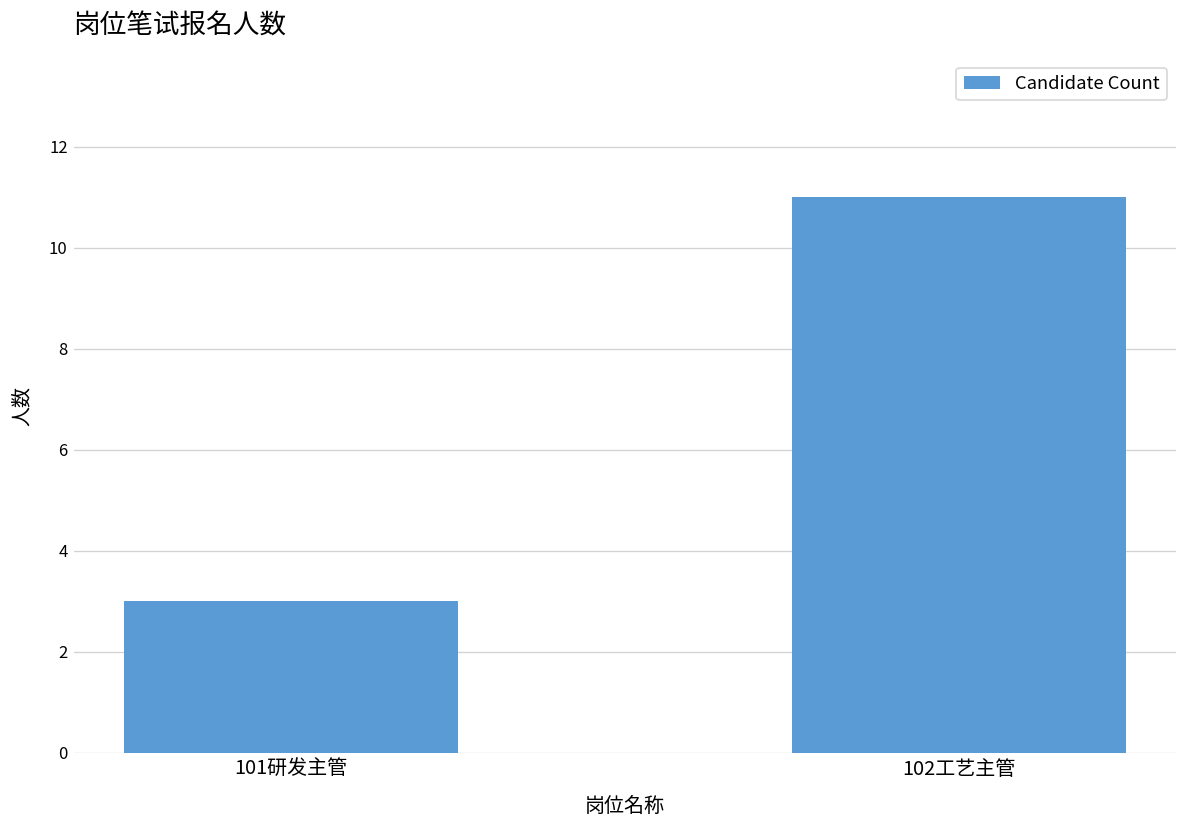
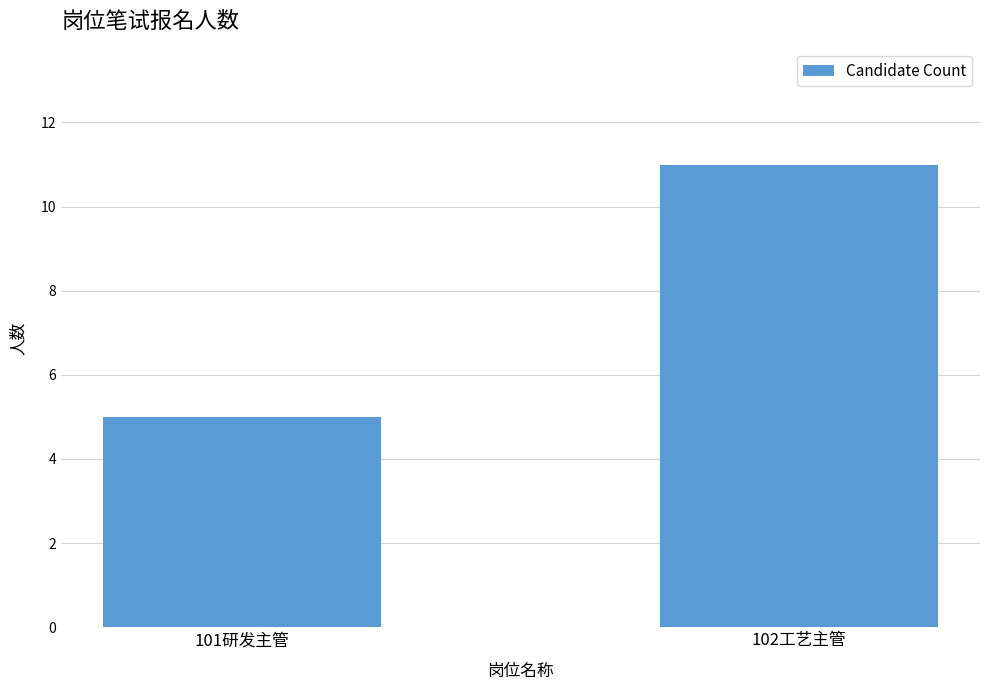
101研发主管: 3 -> 5
